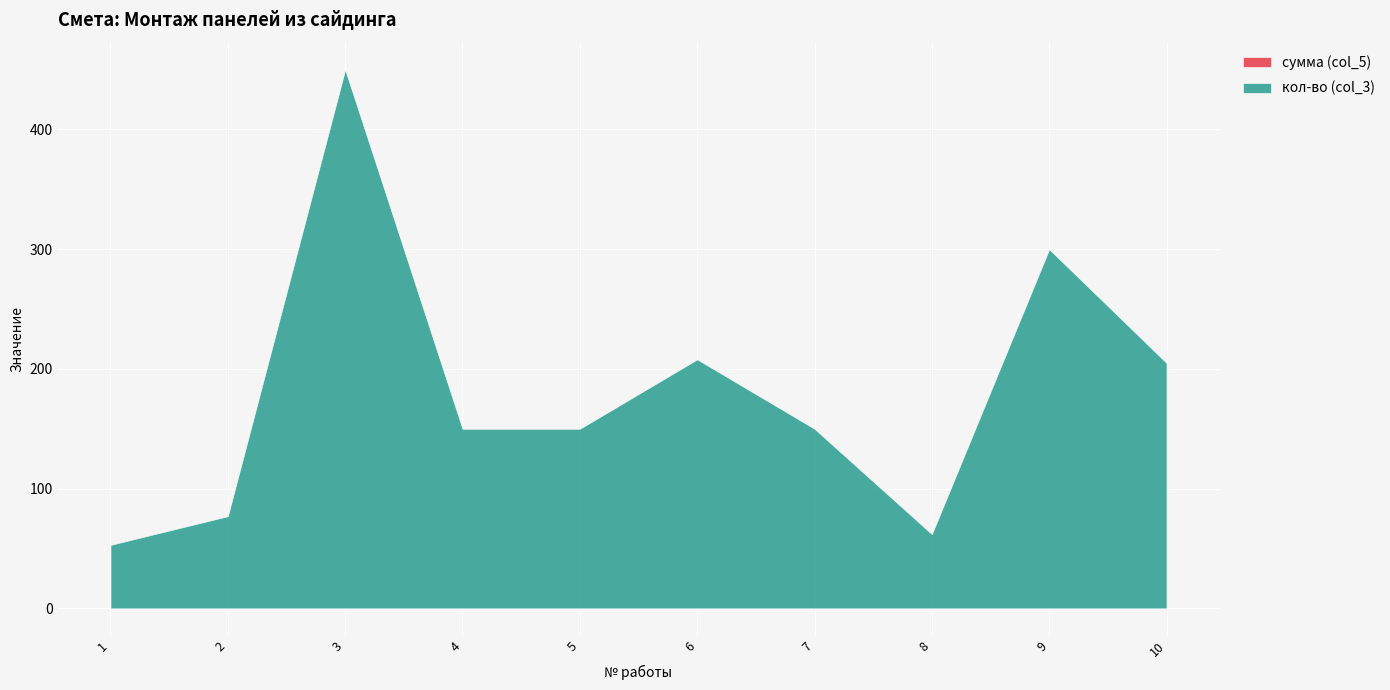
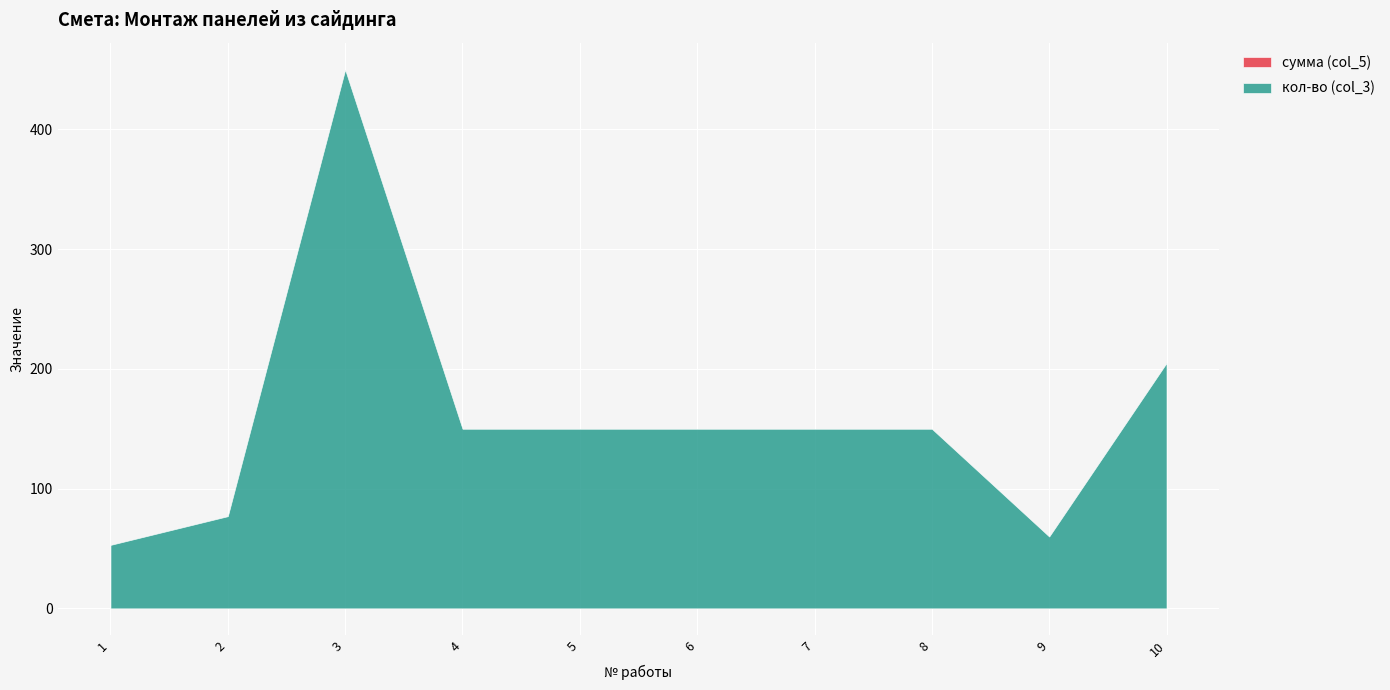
кол-во (col_3), 6: 208 -> 150
кол-во (col_3), 8: 62 -> 150
кол-во (col_3), 9: 300 -> 60
